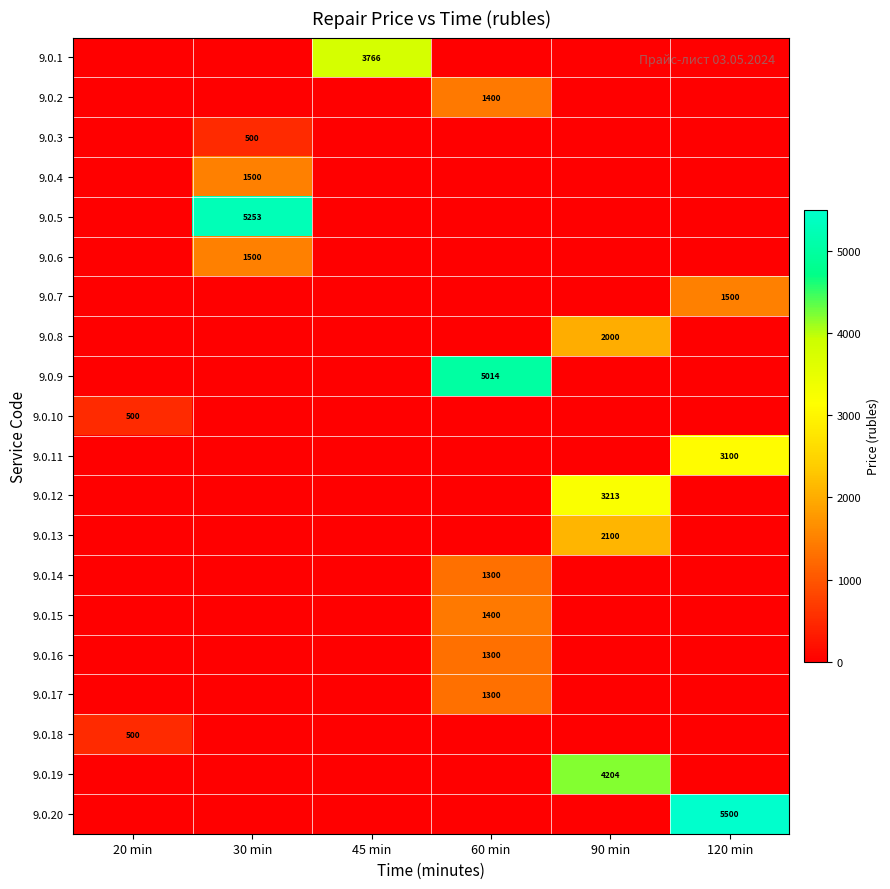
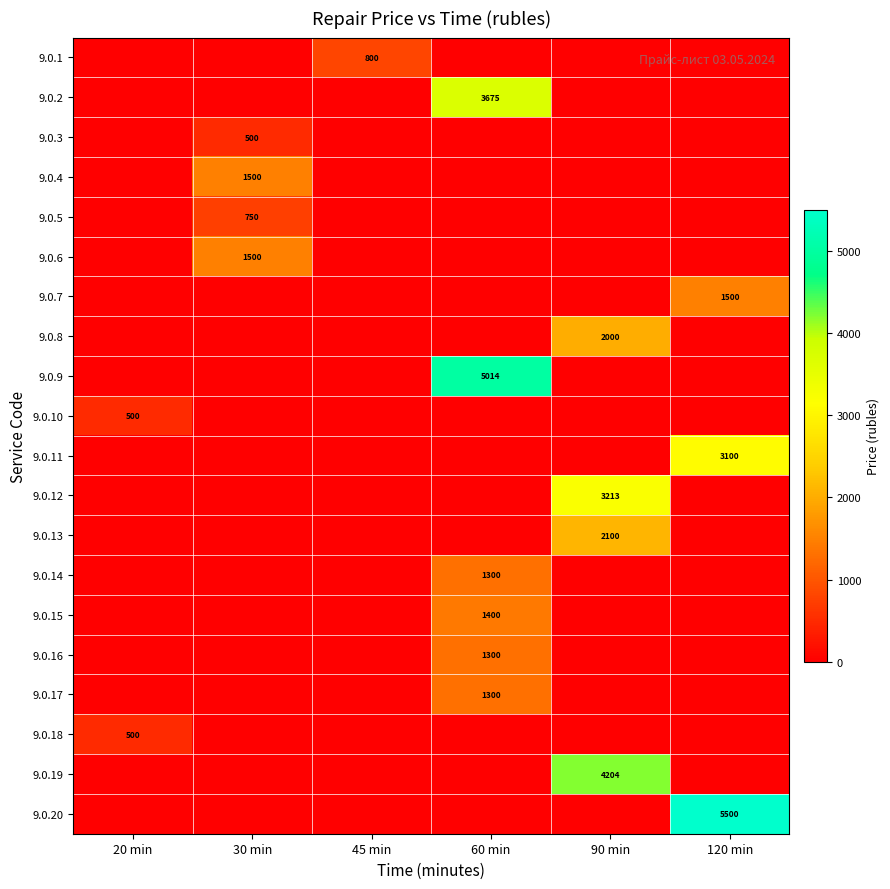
9.0.1, 45 min: 3766 -> 800
9.0.2, 60 min: 1400 -> 3675
9.0.5, 30 min: 5253 -> 750
